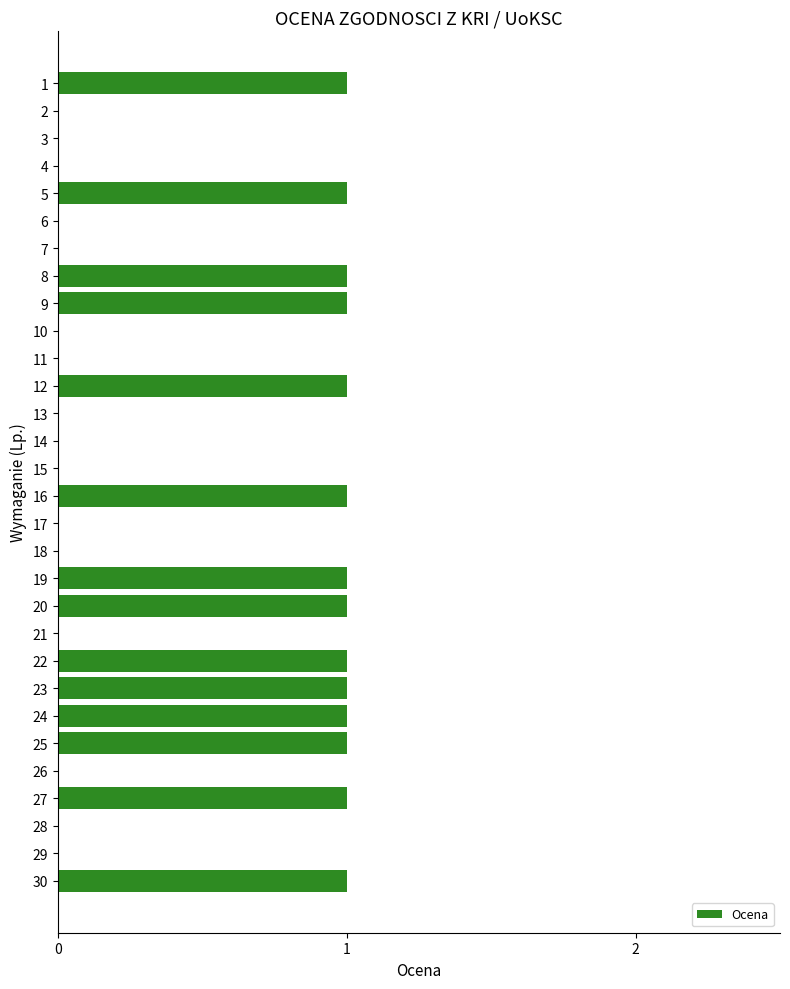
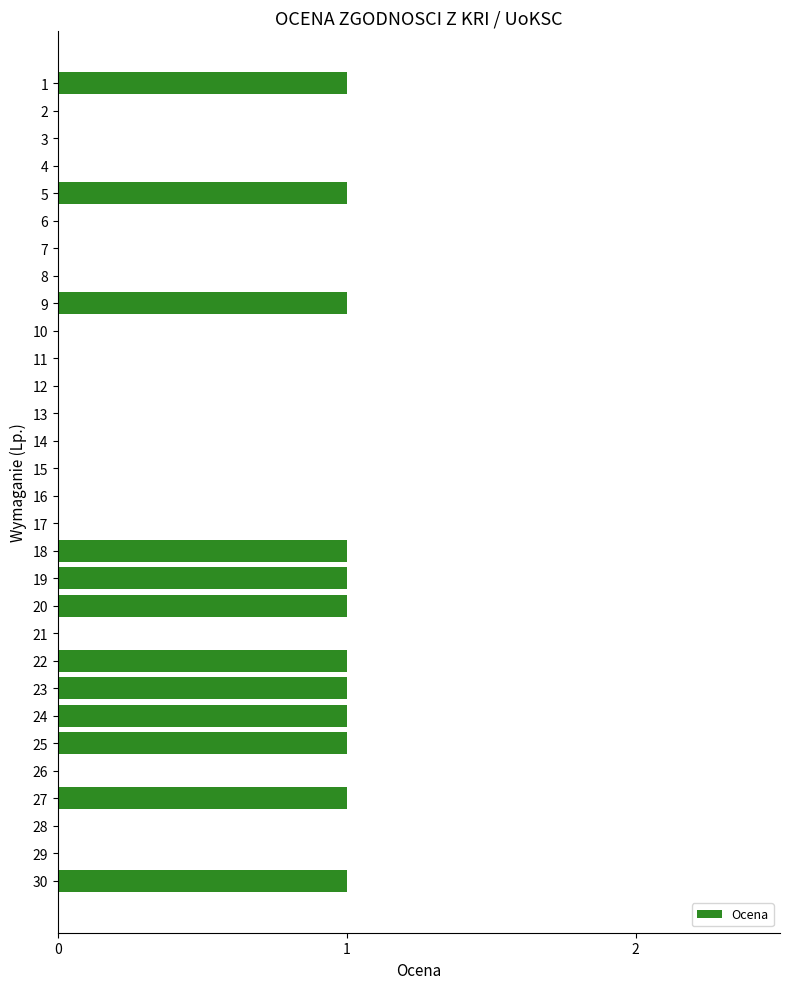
8: 1 -> 0
12: 1 -> 0
16: 1 -> 0
18: 0 -> 1
